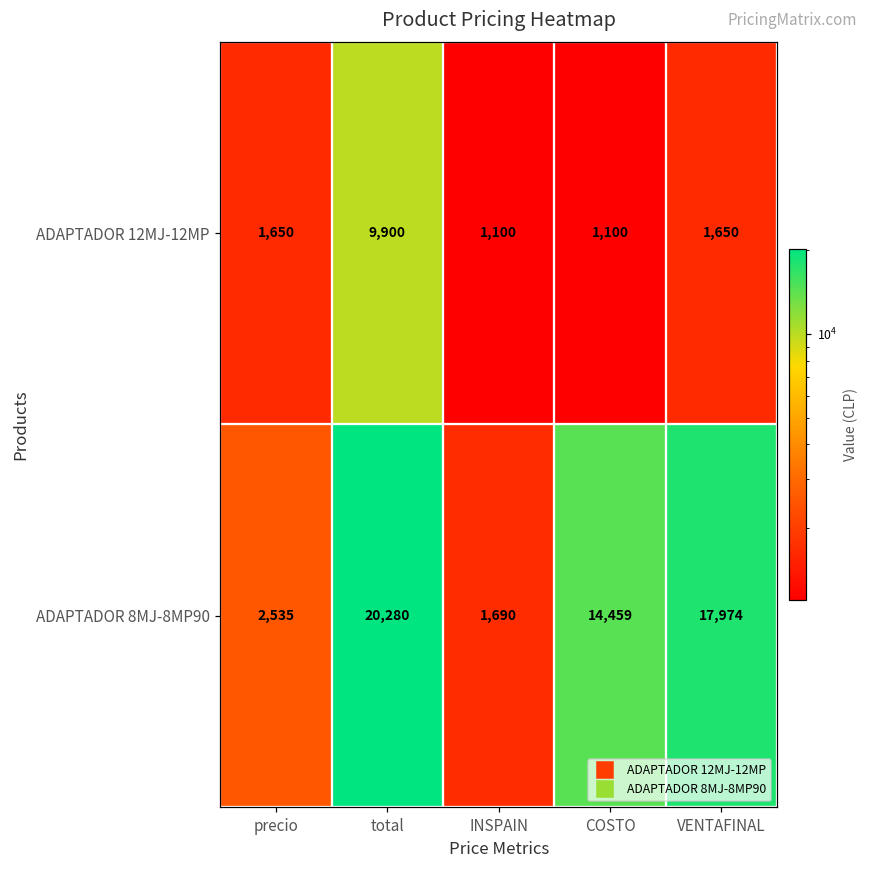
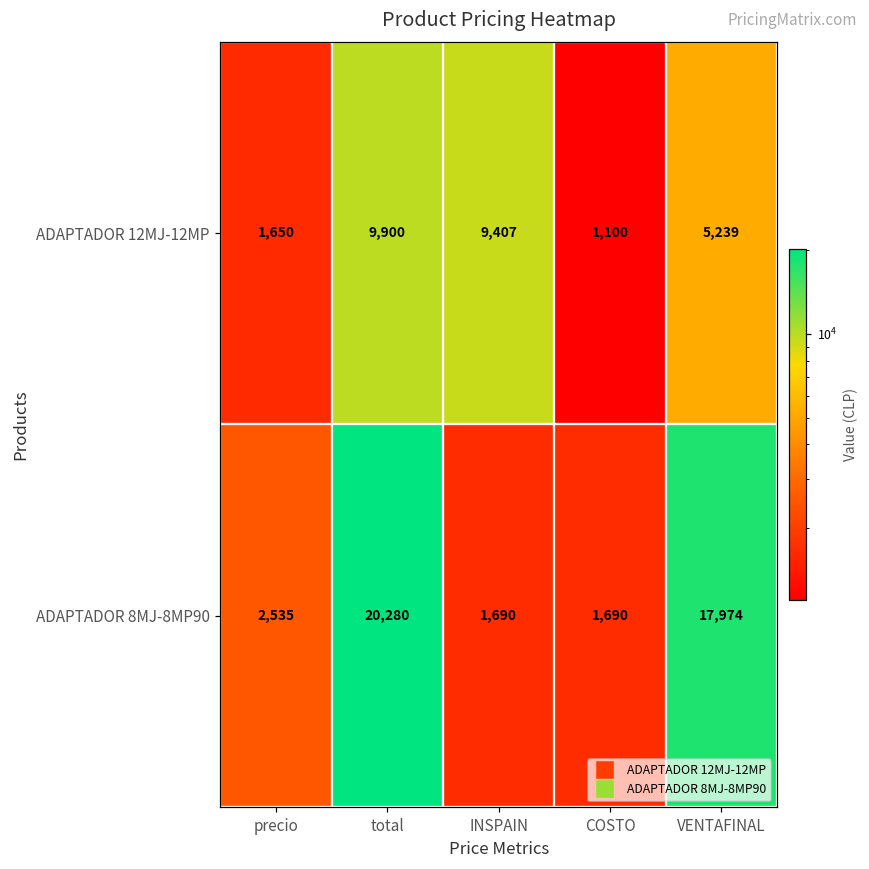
ADAPTADOR 12MJ-12MP, INSPAIN: 1,100 -> 9,407
ADAPTADOR 12MJ-12MP, VENTAFINAL: 1,650 -> 5,239
ADAPTADOR 8MJ-8MP90, COSTO: 14,459 -> 1,690
